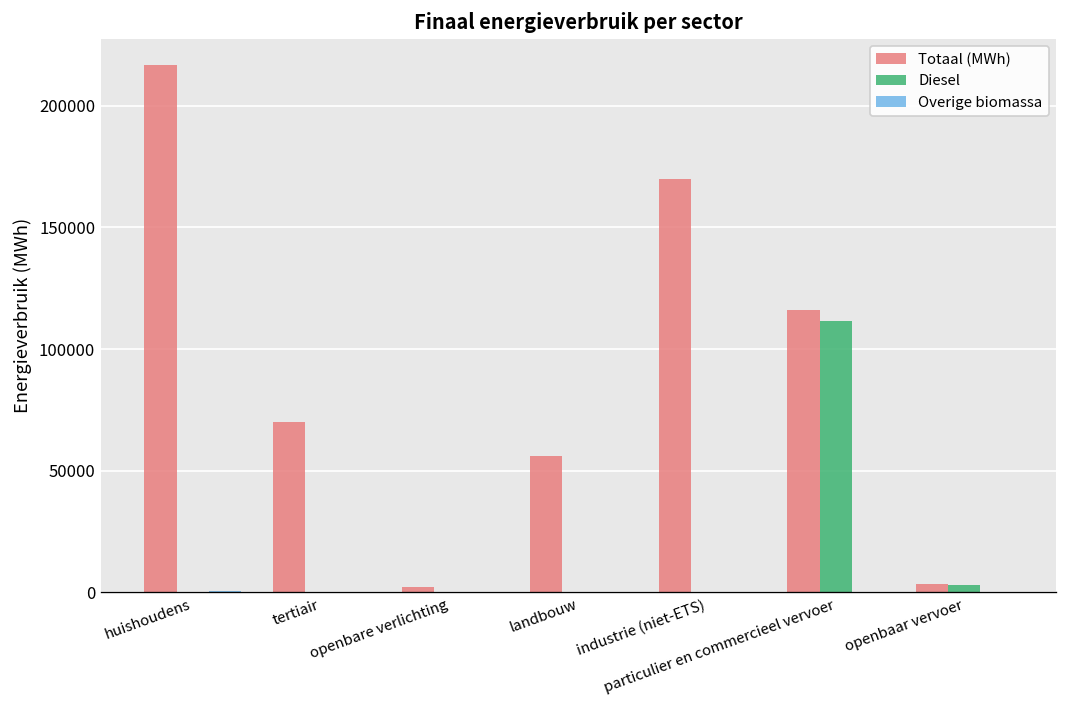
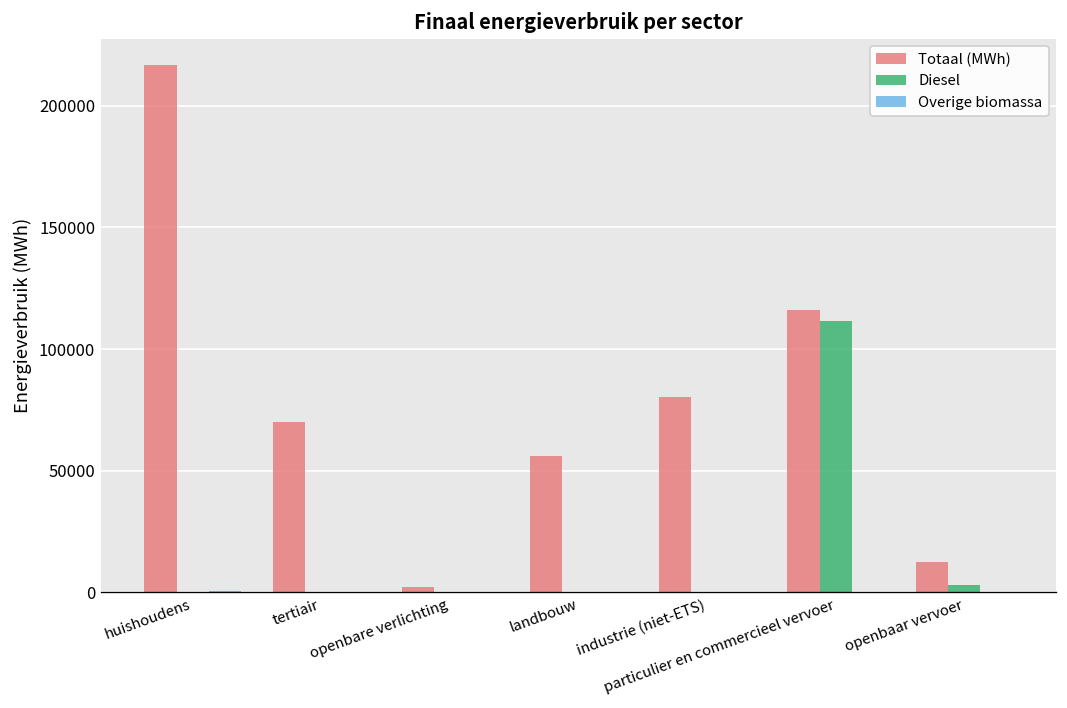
Totaal (MWh), industrie (niet-ETS): 170000 -> 80000
Totaal (MWh), openbaar vervoer: 3000 -> 12000
